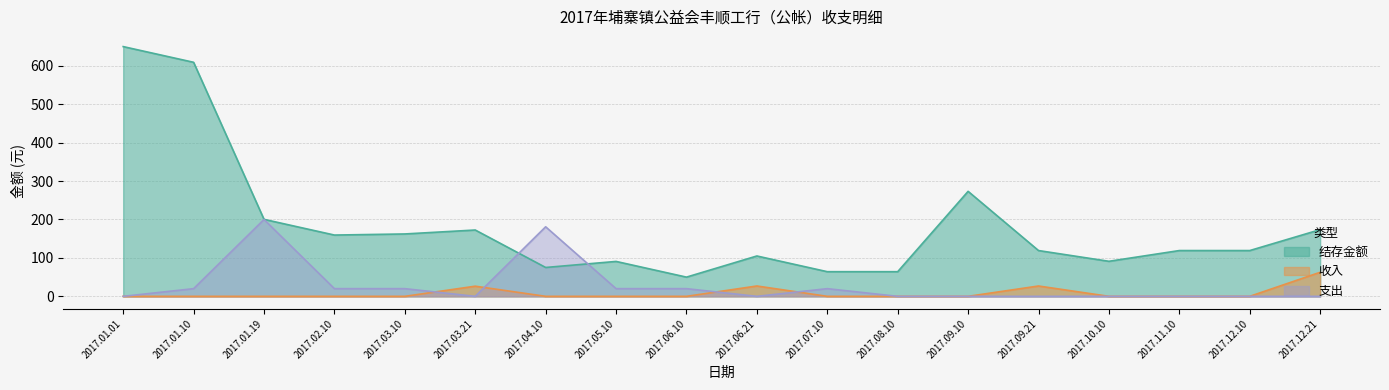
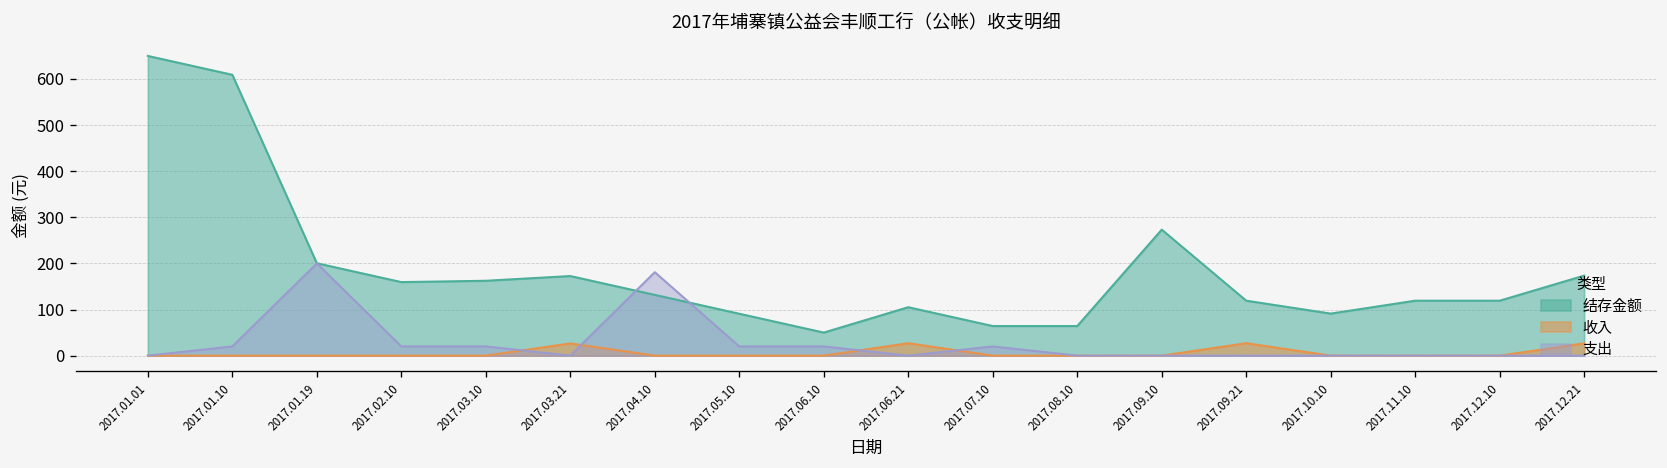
结存金额, 2017.04.10: 80 -> 130
收入, 2017.12.21: 60 -> 30
